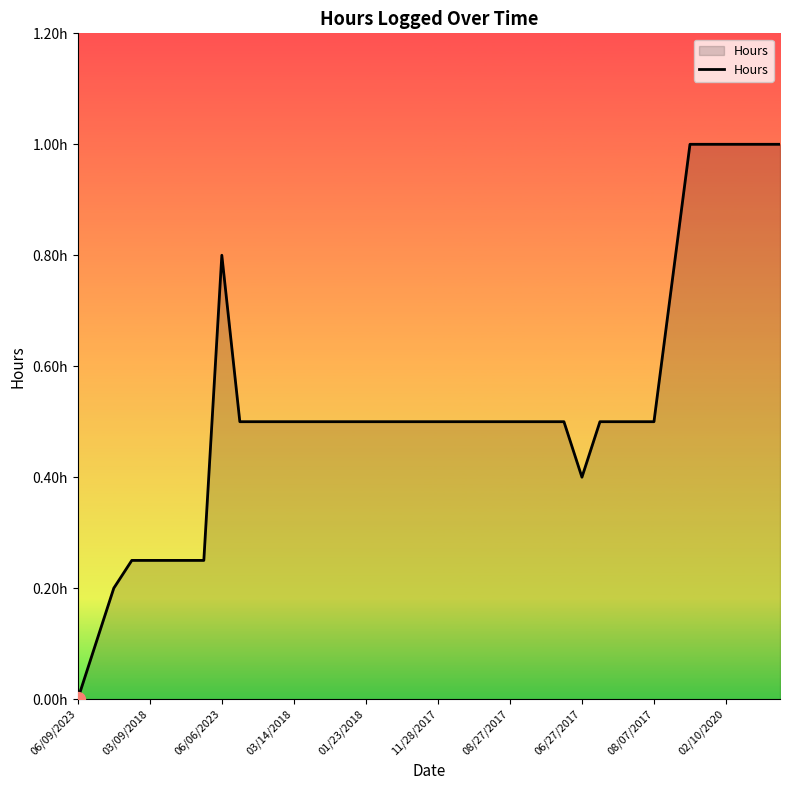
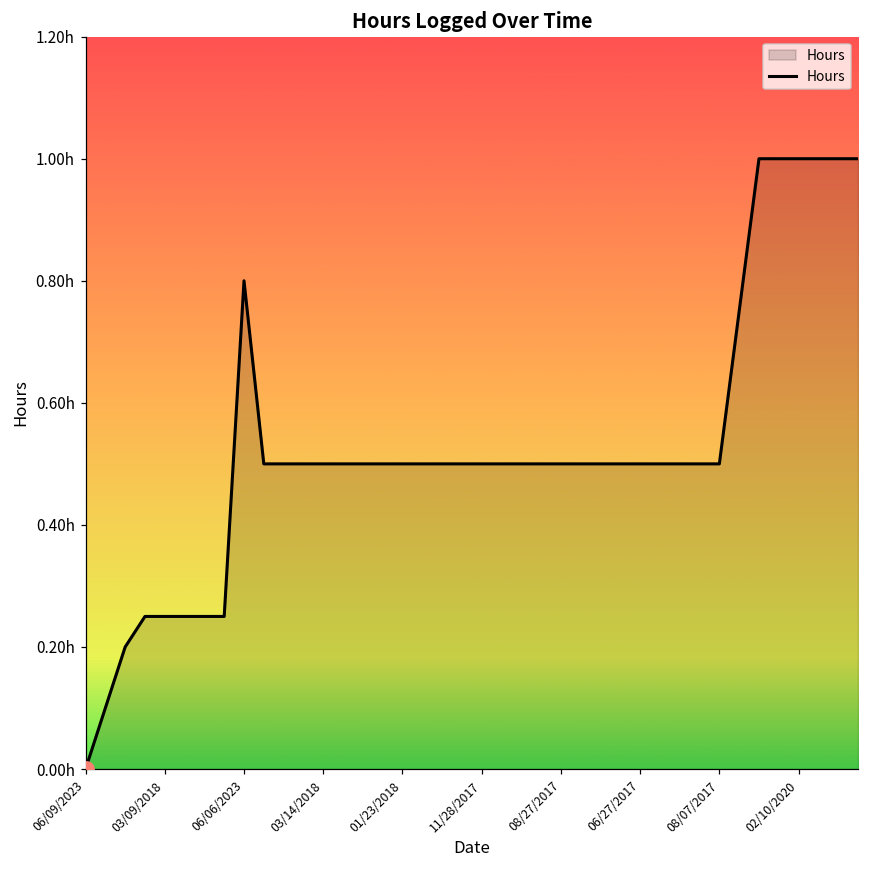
Hours, 06/27/2017: 0.4h -> 0.5h
